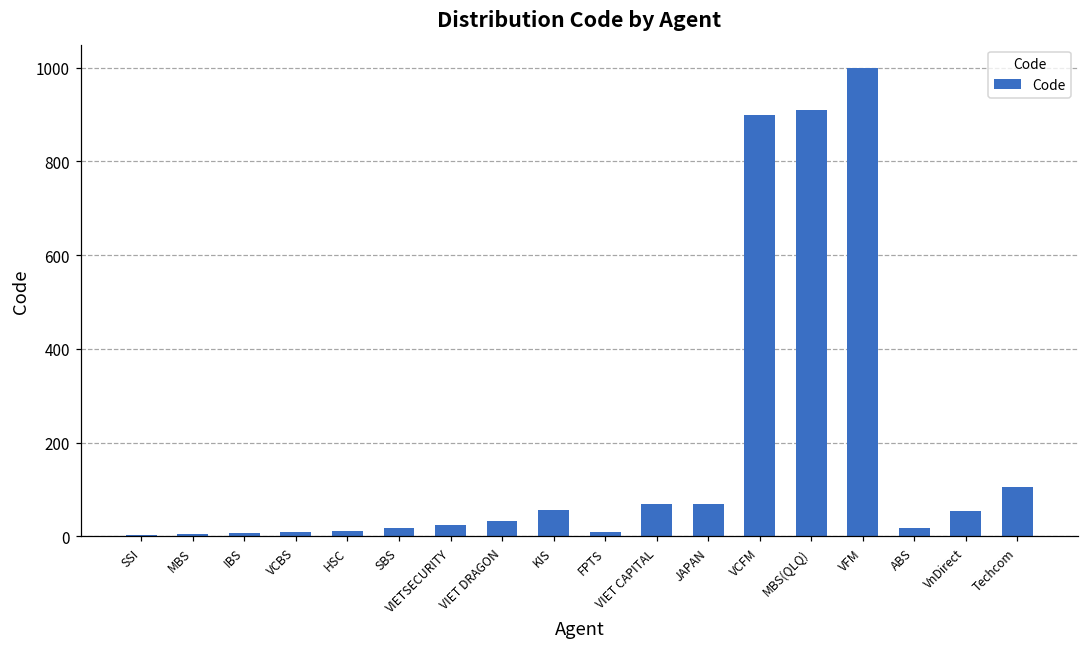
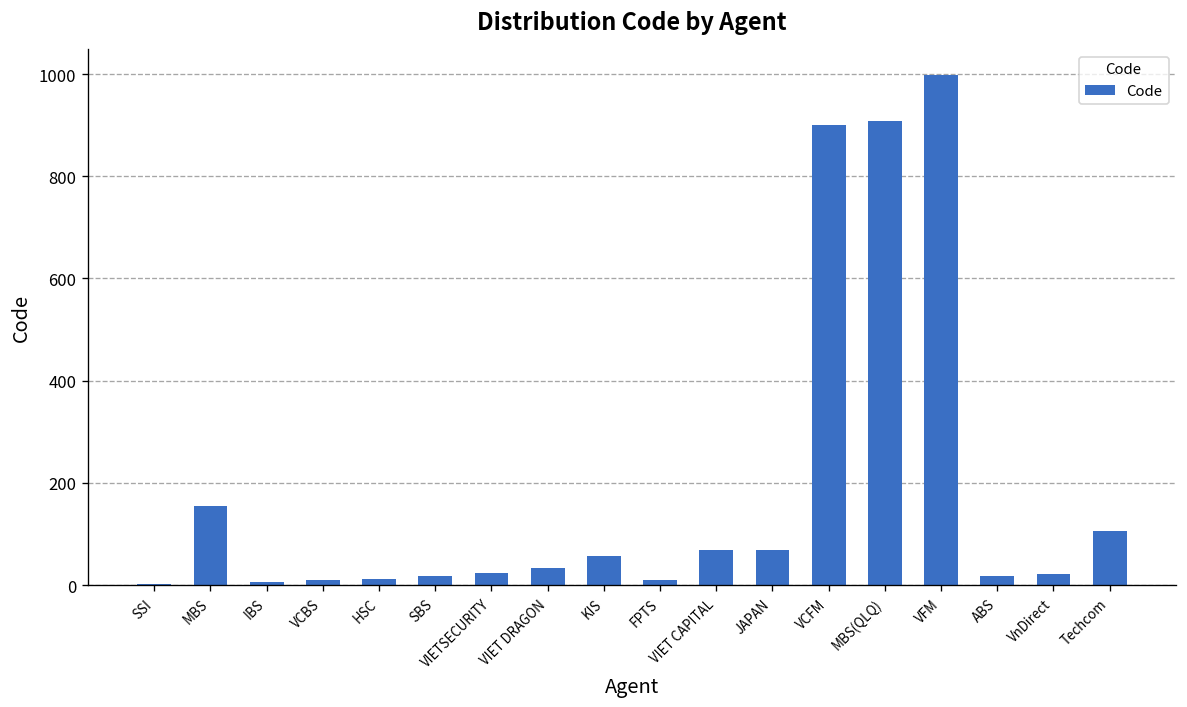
MBS: 10 -> 160
VnDirect: 50 -> 20
